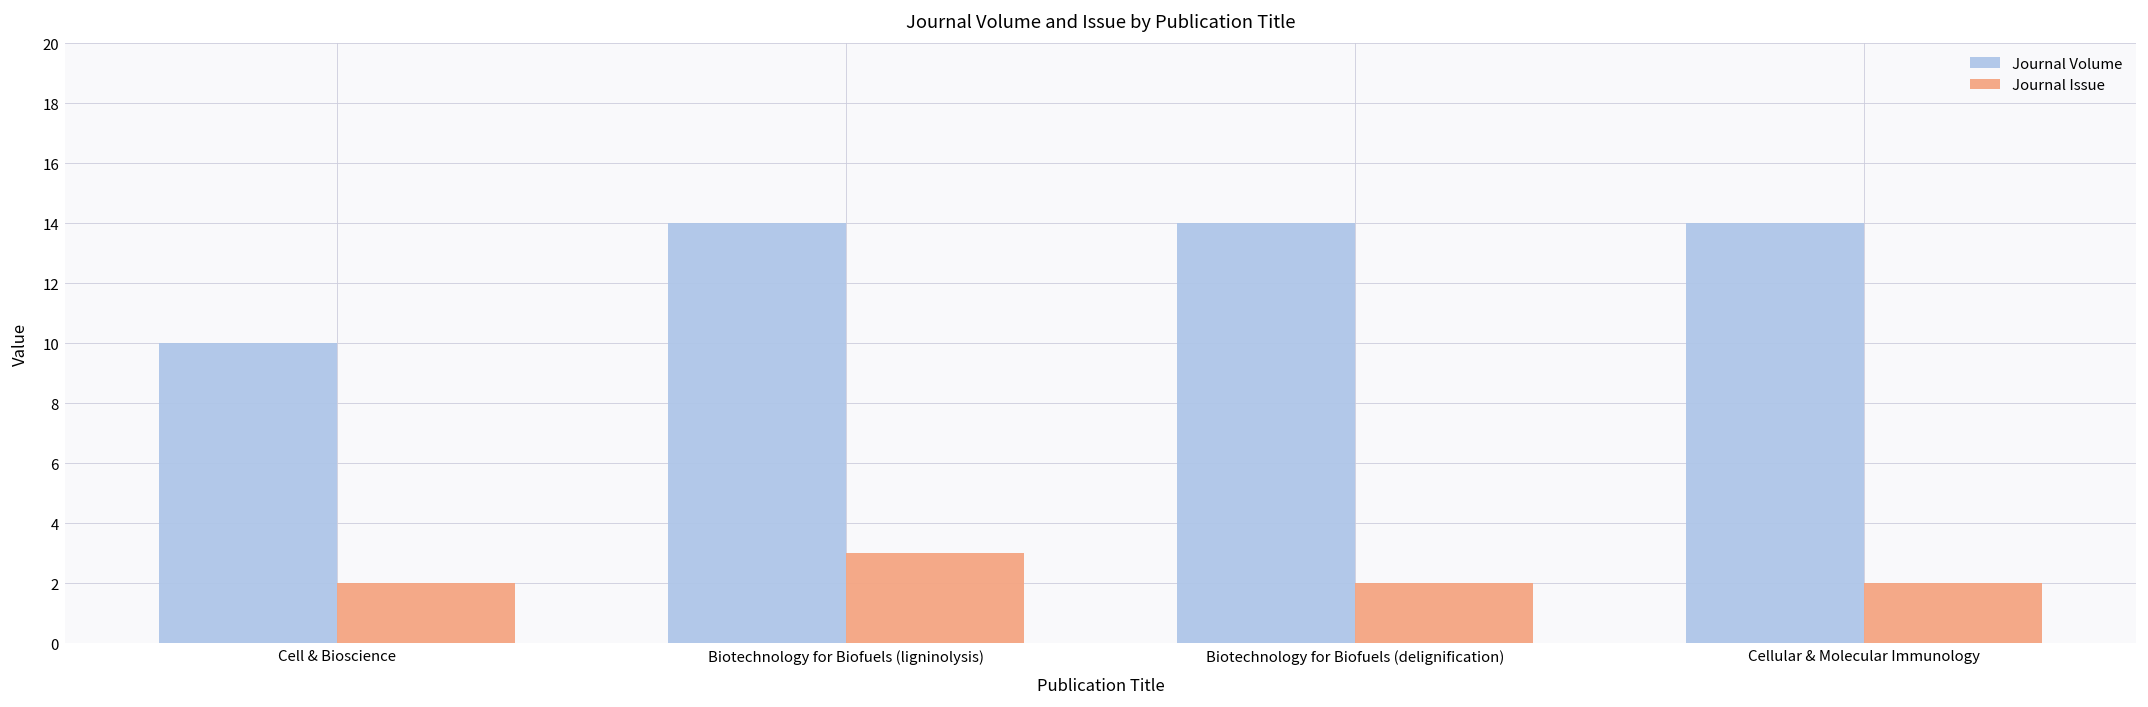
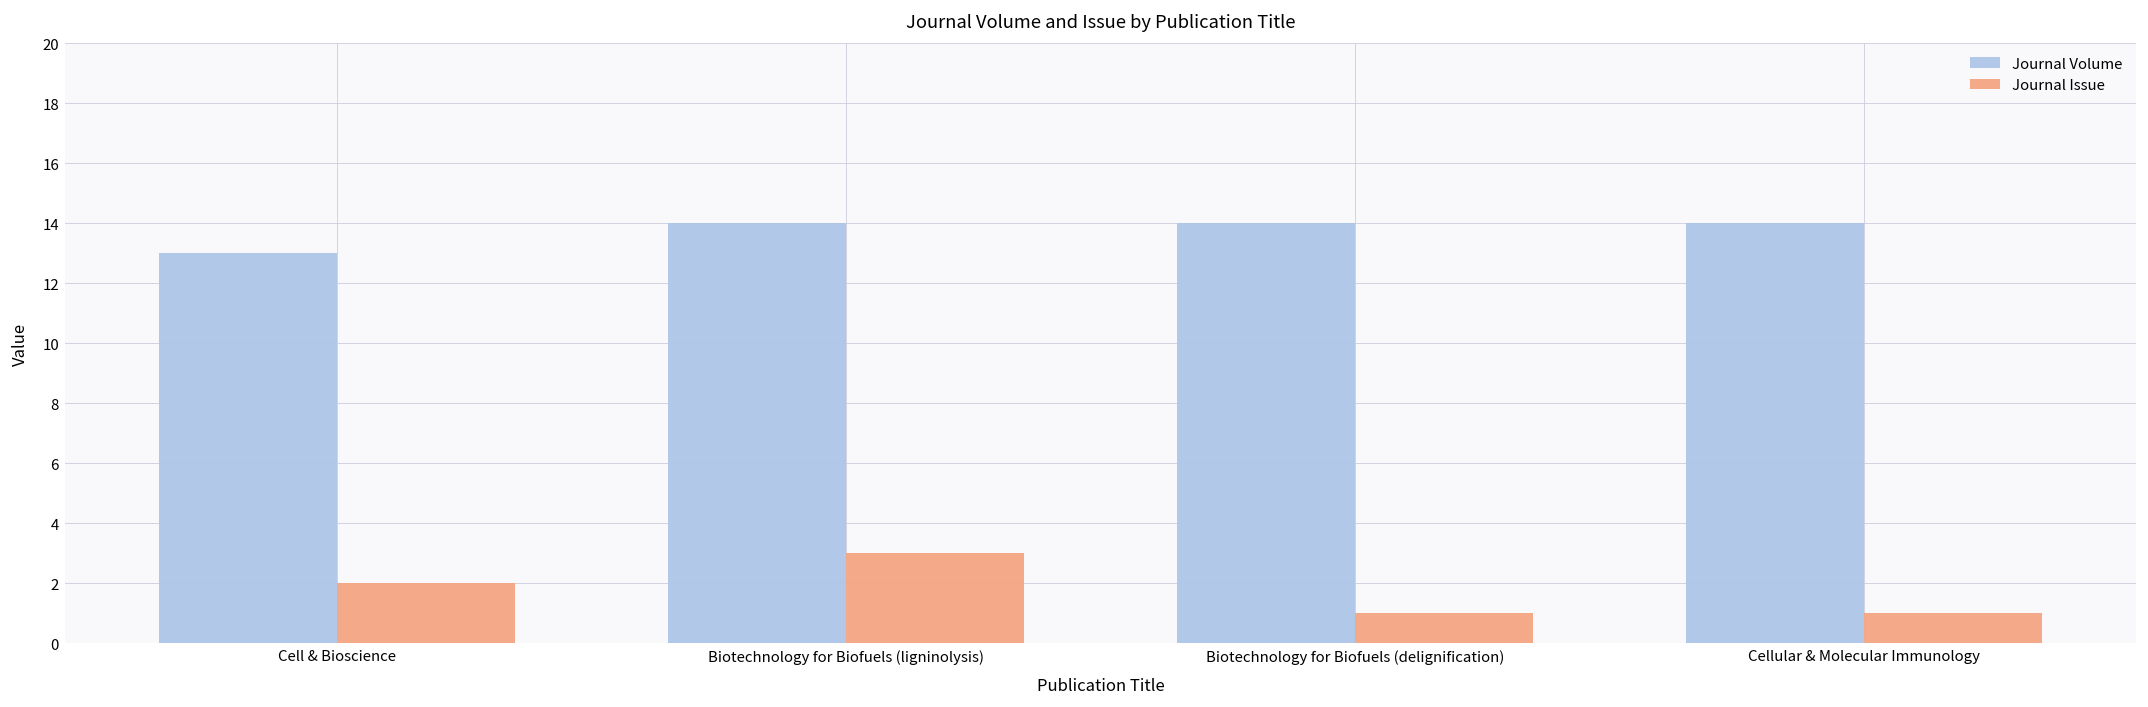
Journal Volume, Cell & Bioscience: 10 -> 13
Journal Issue, Biotechnology for Biofuels (delignification): 2 -> 1
Journal Issue, Cellular & Molecular Immunology: 2 -> 1
